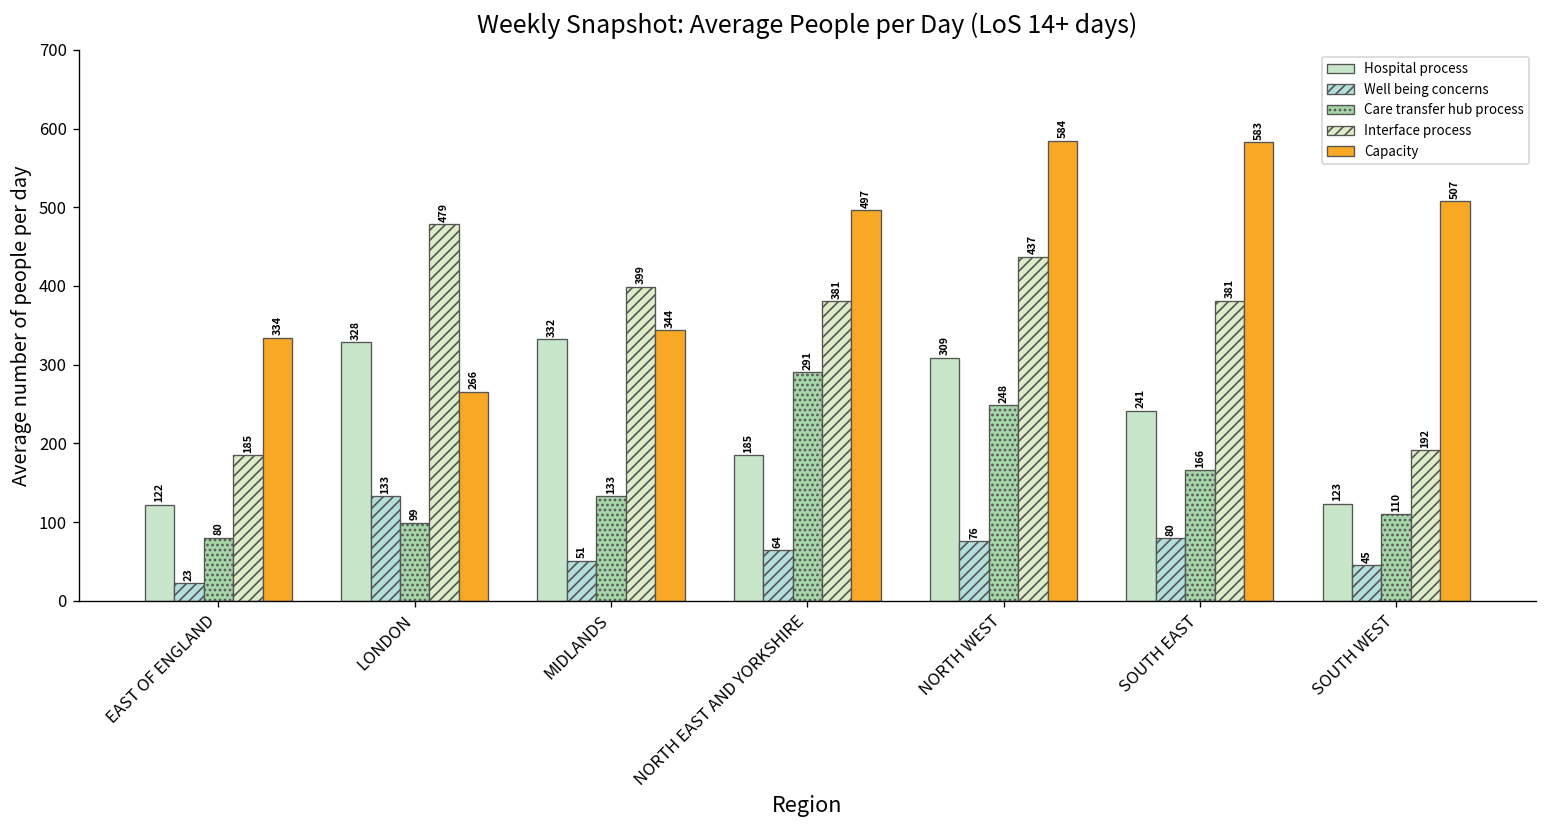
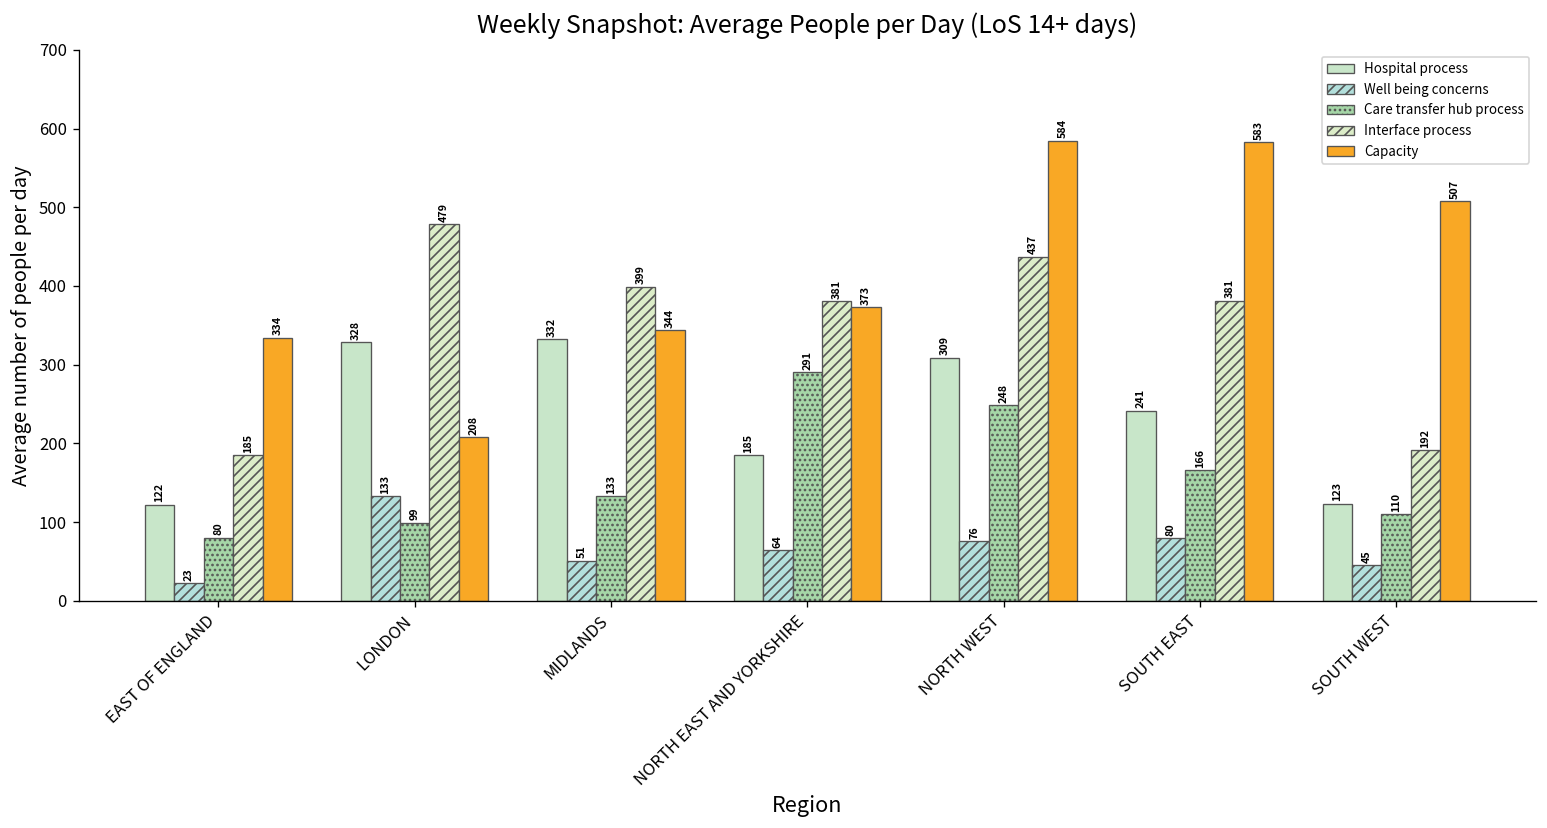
Capacity, LONDON: 266 -> 208
Capacity, NORTH EAST AND YORKSHIRE: 497 -> 373
